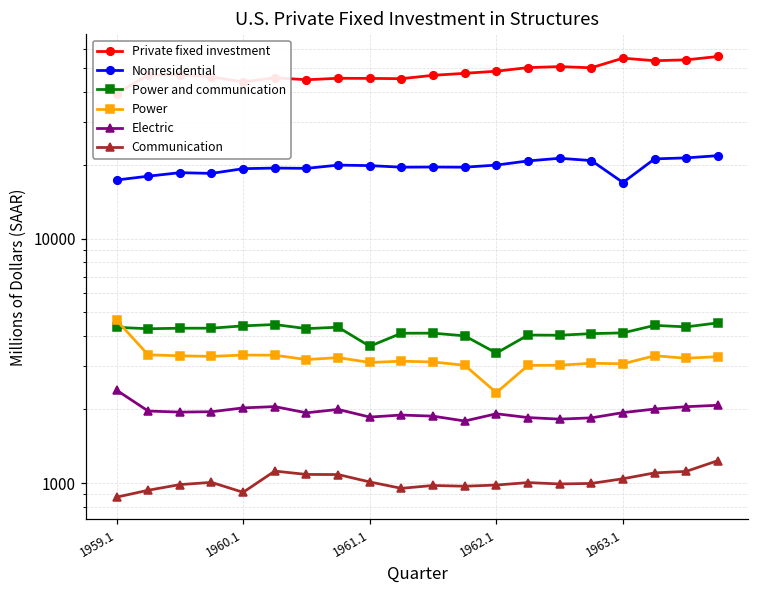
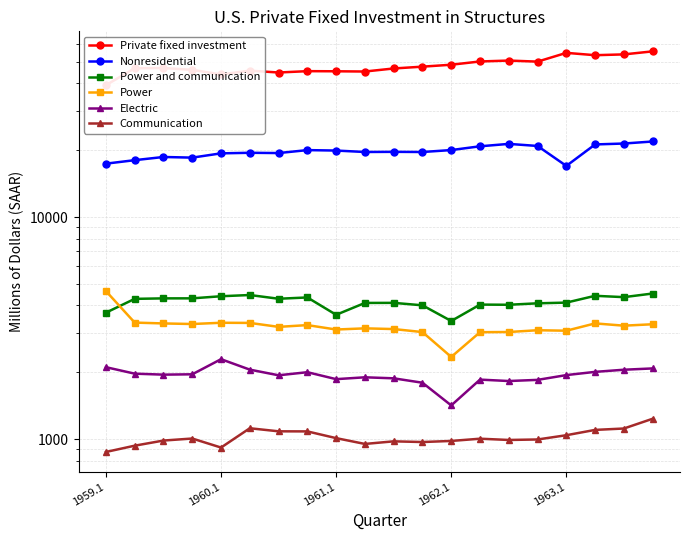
Power and communication, 1959.1: 4300 -> 3700
Electric, 1959.1: 2400 -> 2100
Electric, 1960.1: 2000 -> 2300
Electric, 1962.1: 1900 -> 1400
